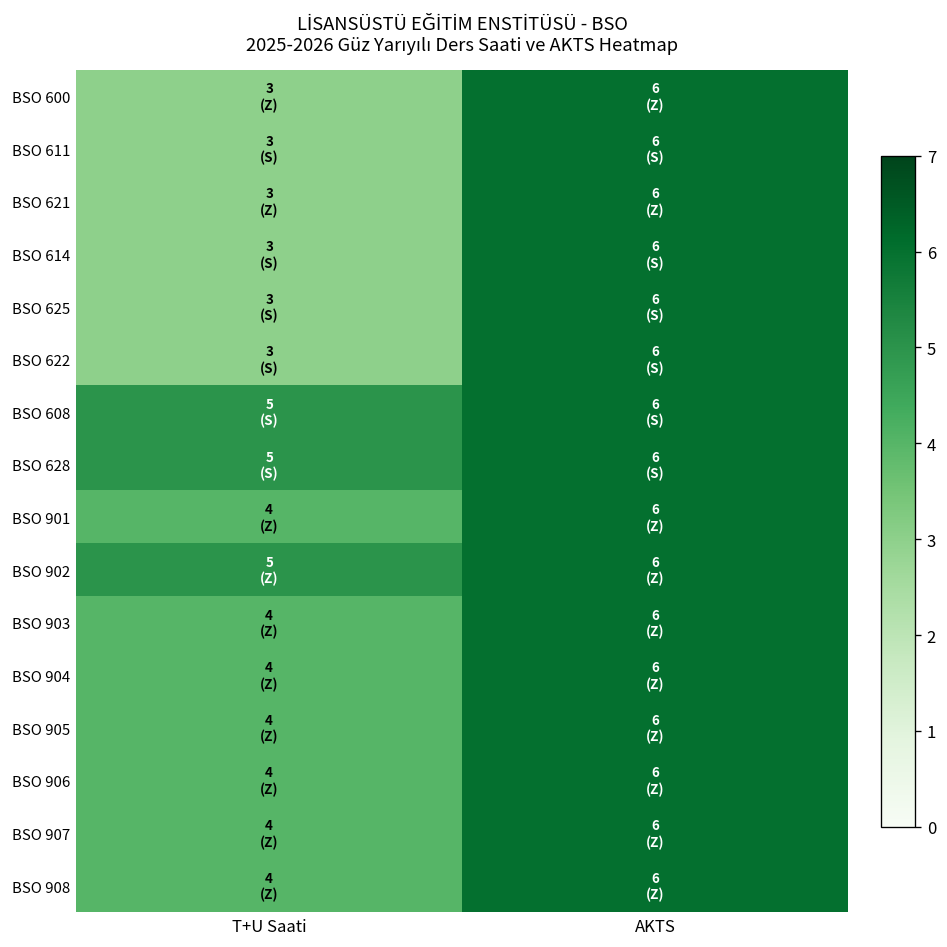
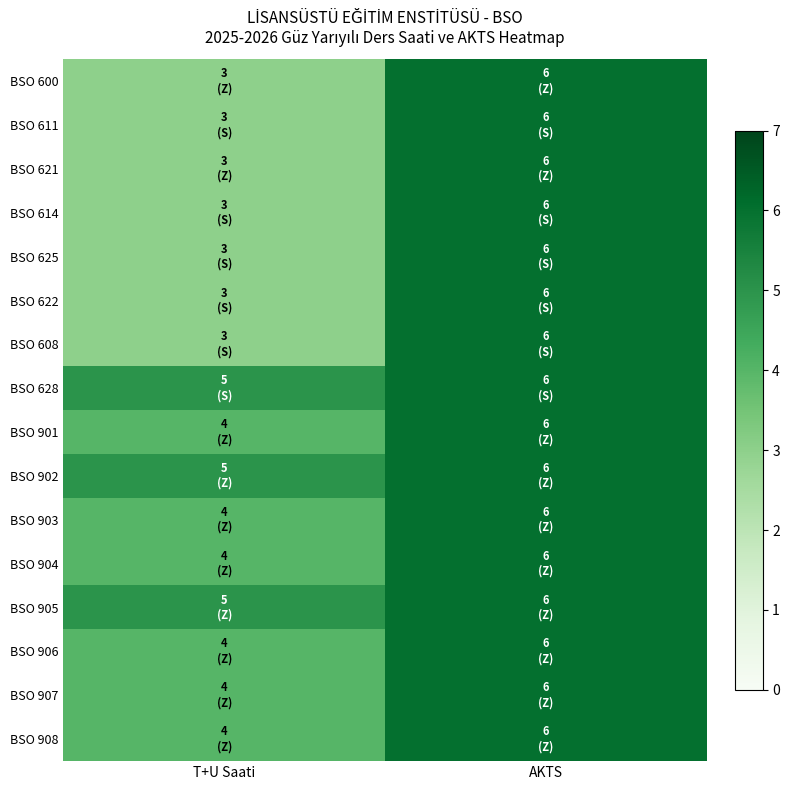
BSO 608, T+U Saati: 5 -> 3
BSO 905, T+U Saati: 4 -> 5
